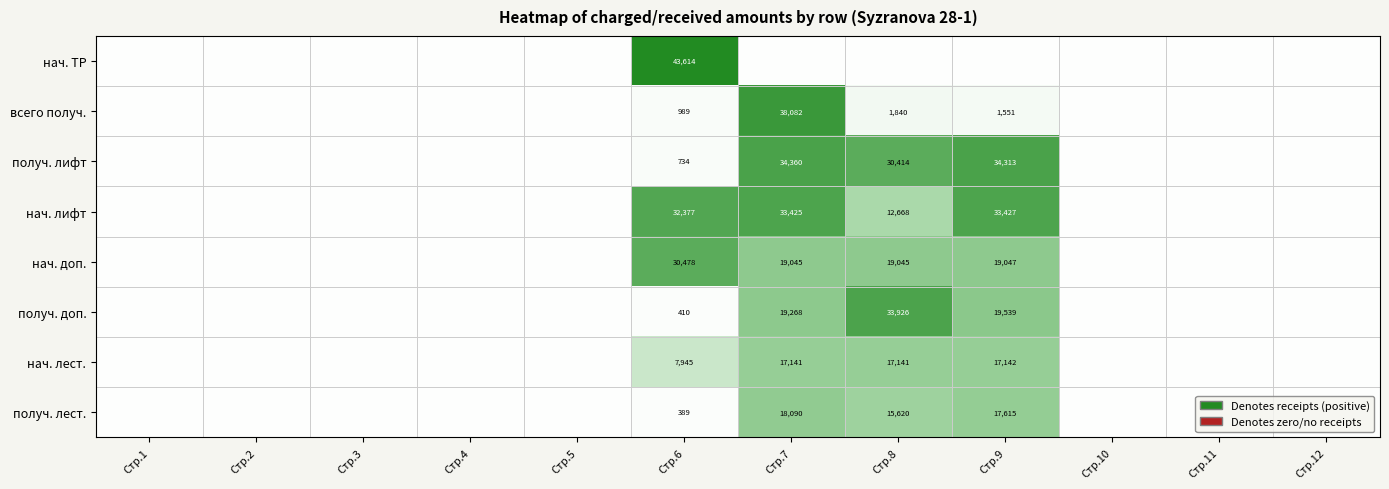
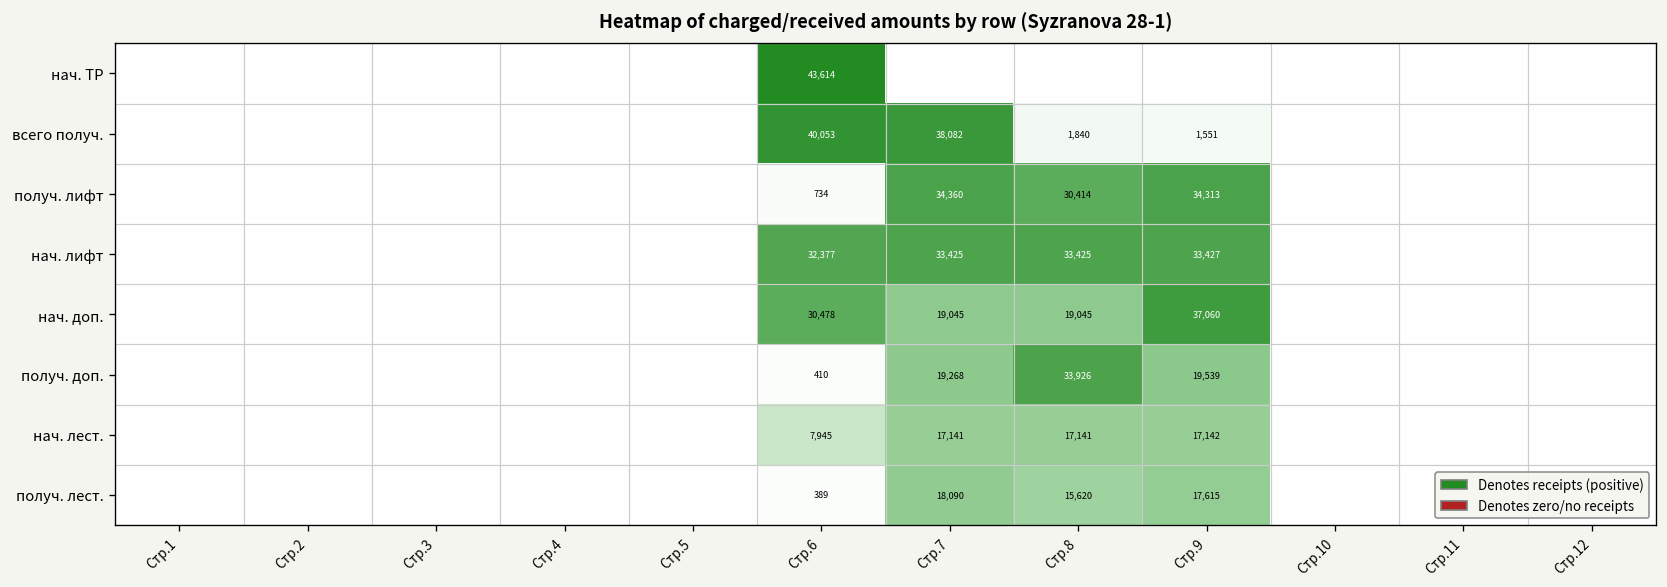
всего получ., Стр.6: 989 -> 40,053
нач. лифт, Стр.8: 12,668 -> 33,425
нач. доп., Стр.9: 19,047 -> 37,060
